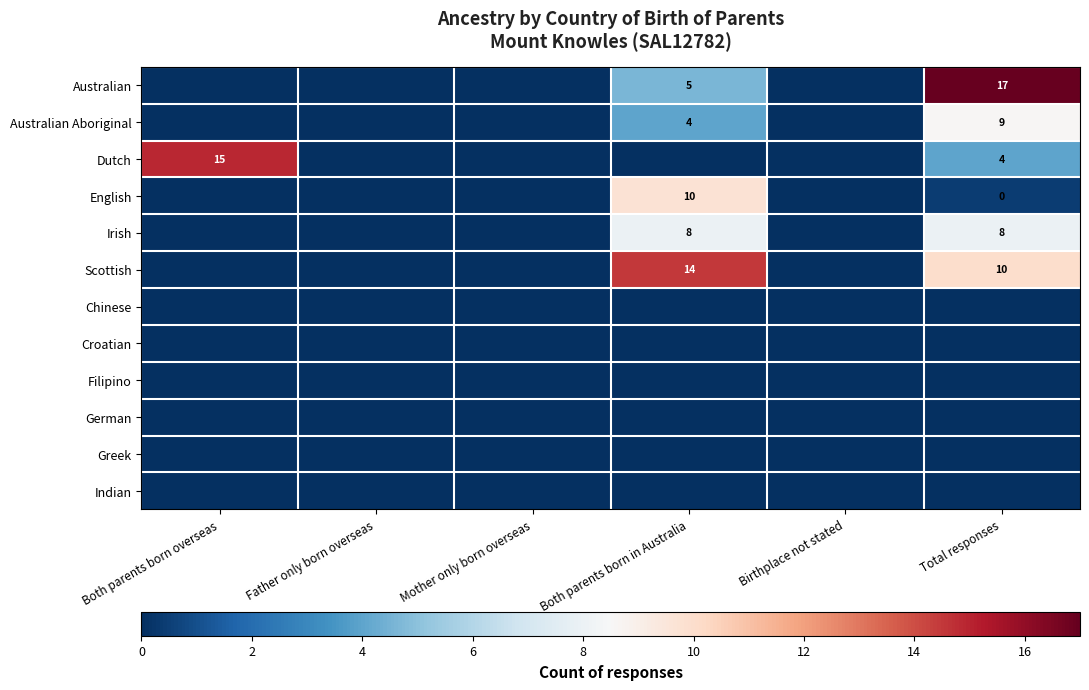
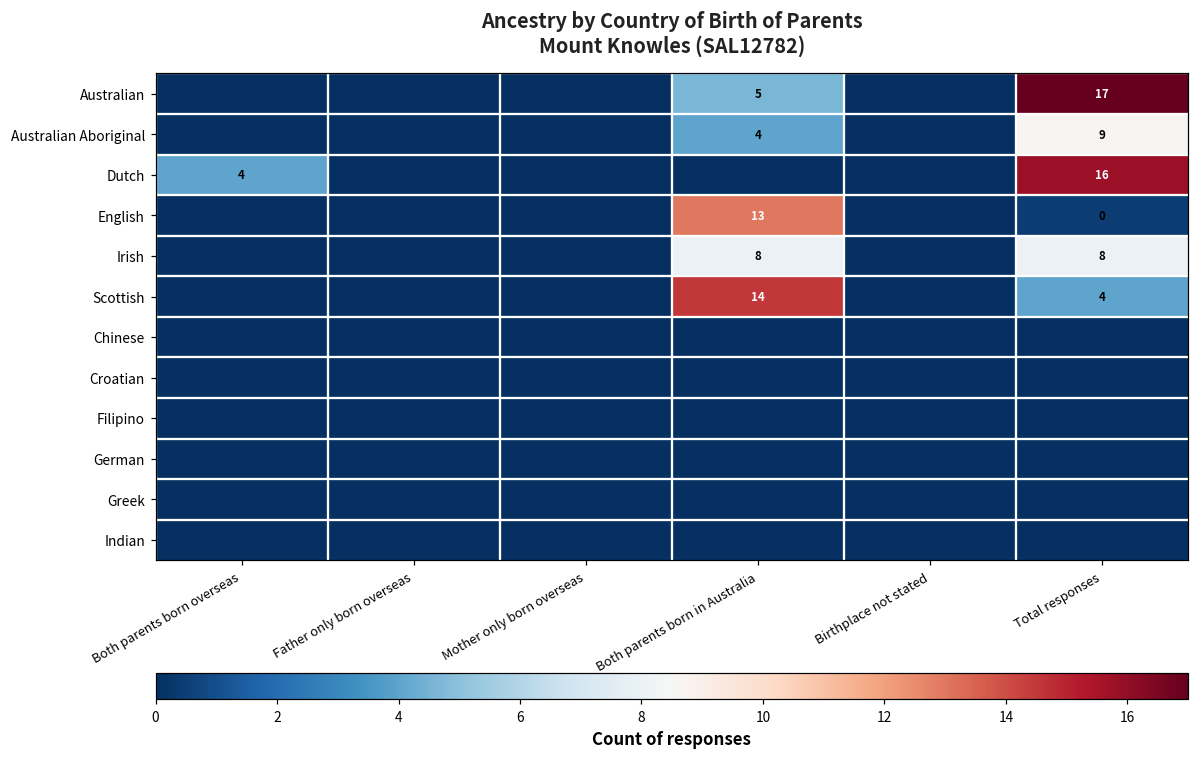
Dutch, Both parents born overseas: 15 -> 4
Dutch, Total responses: 4 -> 16
English, Both parents born in Australia: 10 -> 13
Scottish, Total responses: 10 -> 4
